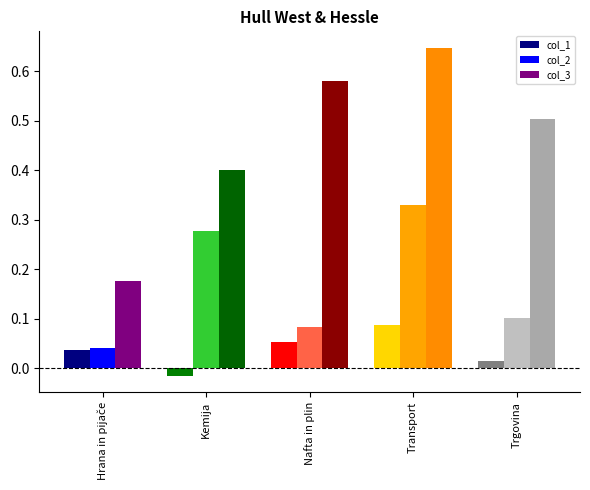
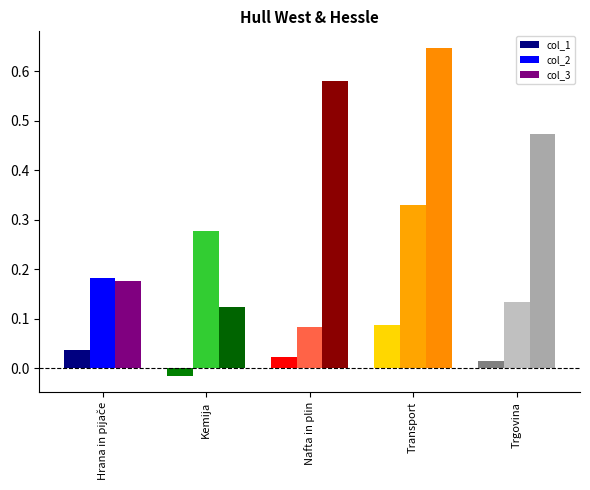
col_2, Hrana in pijače: 0.04 -> 0.18
col_3, Kemija: 0.40 -> 0.12
col_1, Nafta in plin: 0.05 -> 0.02
col_2, Trgovina: 0.10 -> 0.13
col_3, Trgovina: 0.50 -> 0.47
